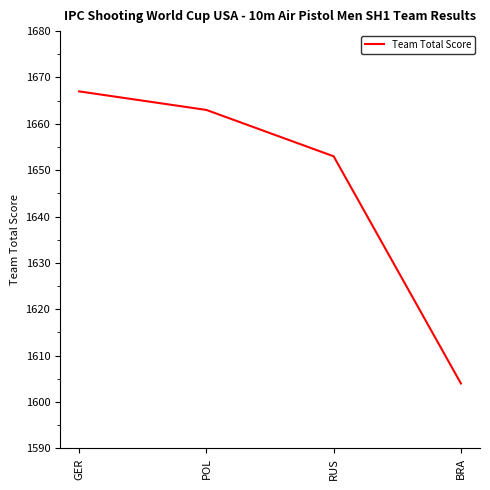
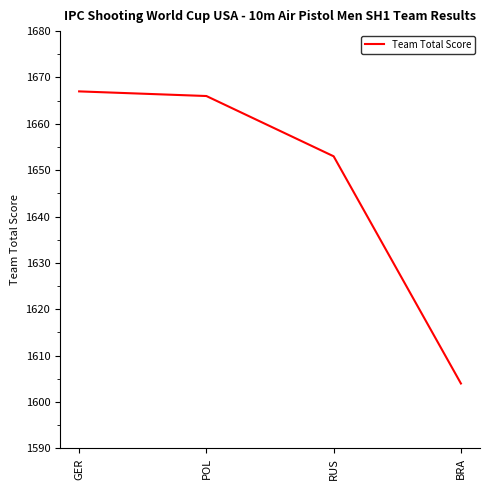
POL: 1663 -> 1666
